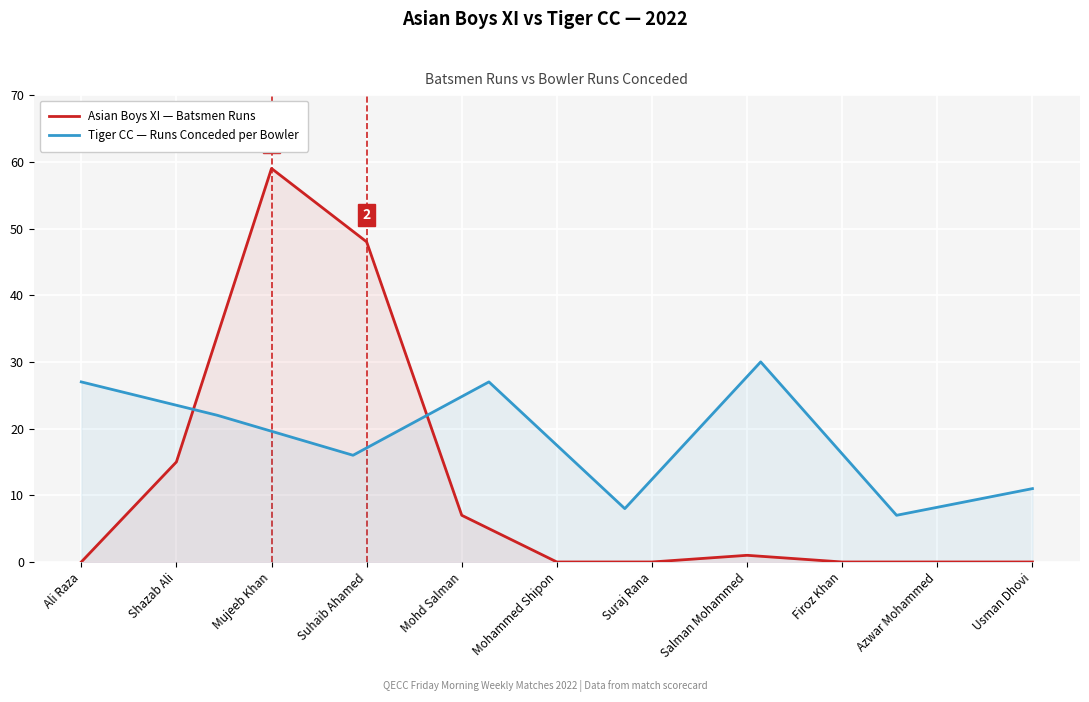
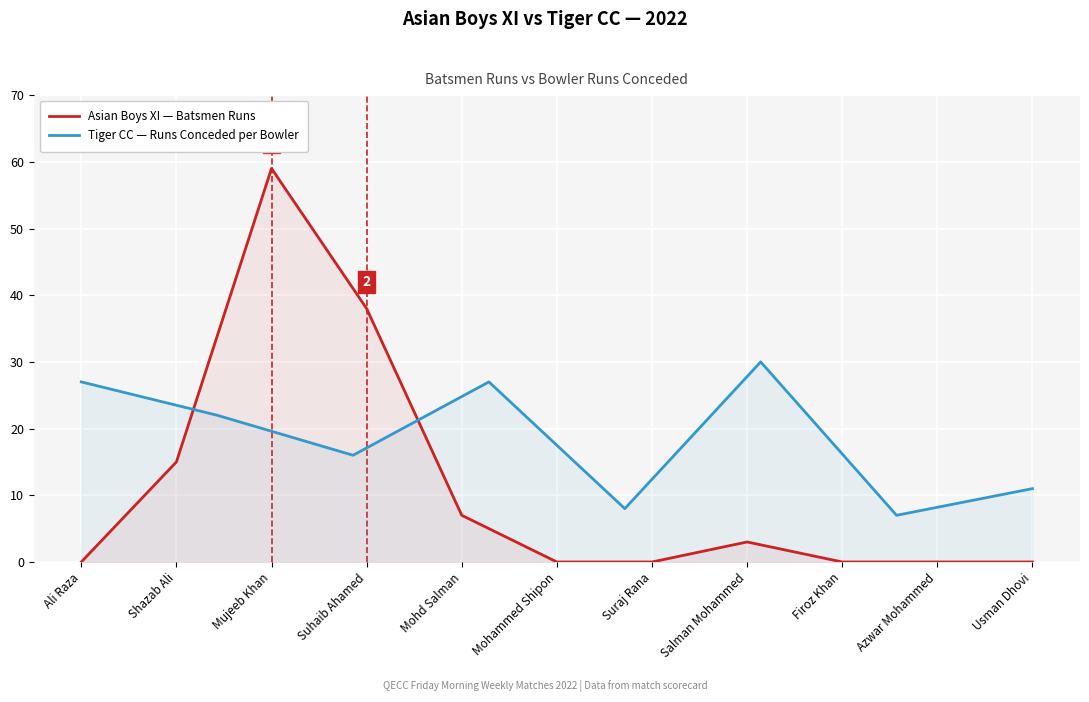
Asian Boys XI — Batsmen Runs, Suhaib Ahamed: 48 -> 38
Asian Boys XI — Batsmen Runs, Salman Mohammed: 1 -> 3
